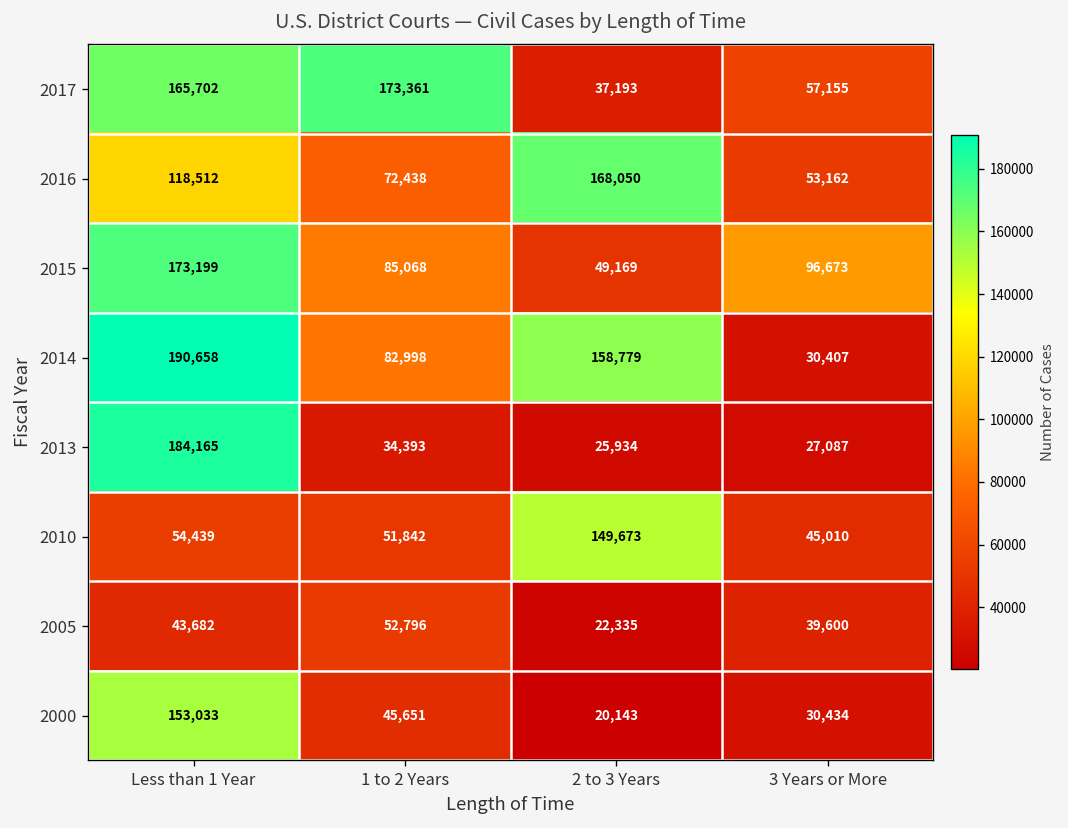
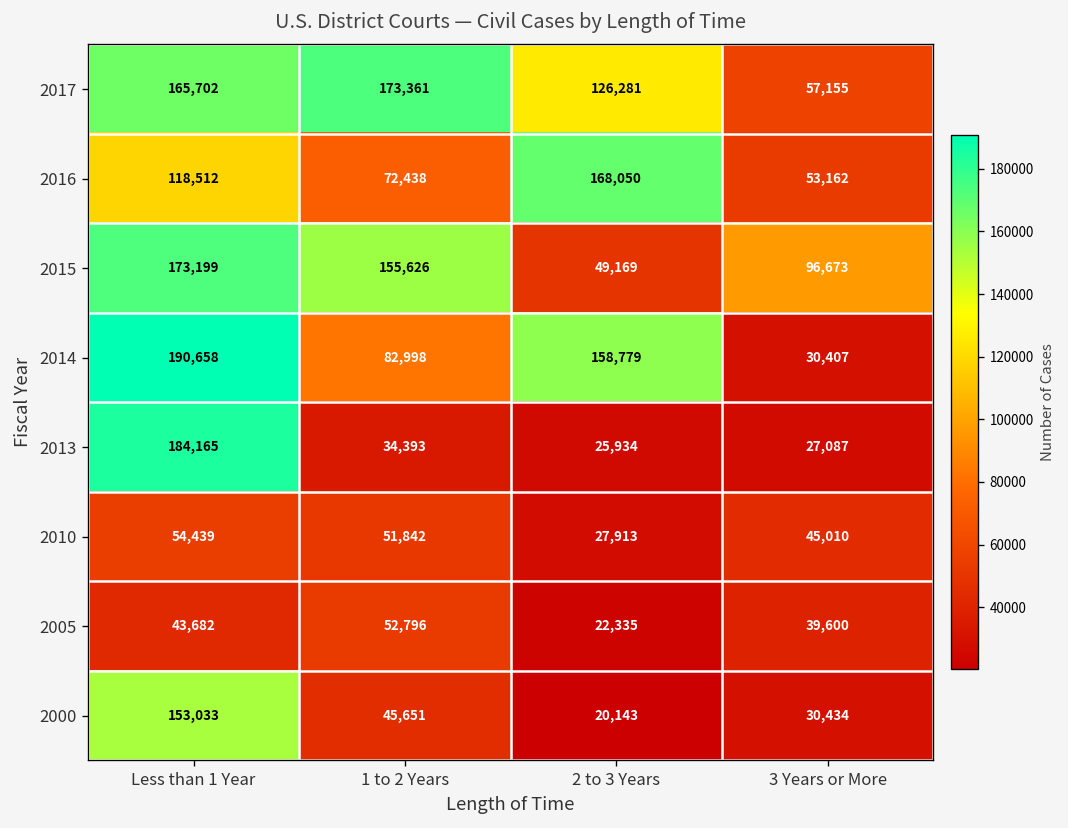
2017, 2 to 3 Years: 37,193 -> 126,281
2015, 1 to 2 Years: 85,068 -> 155,626
2010, 2 to 3 Years: 149,673 -> 27,913
